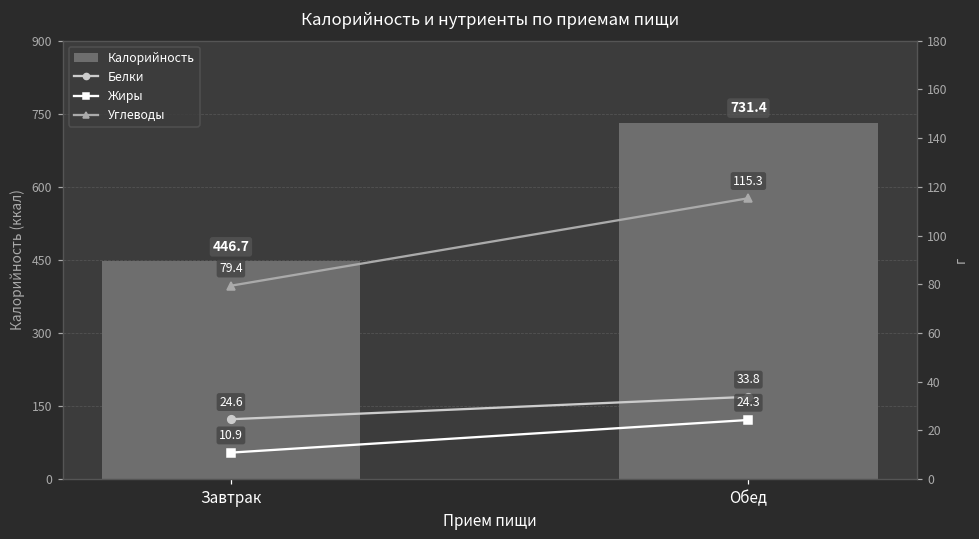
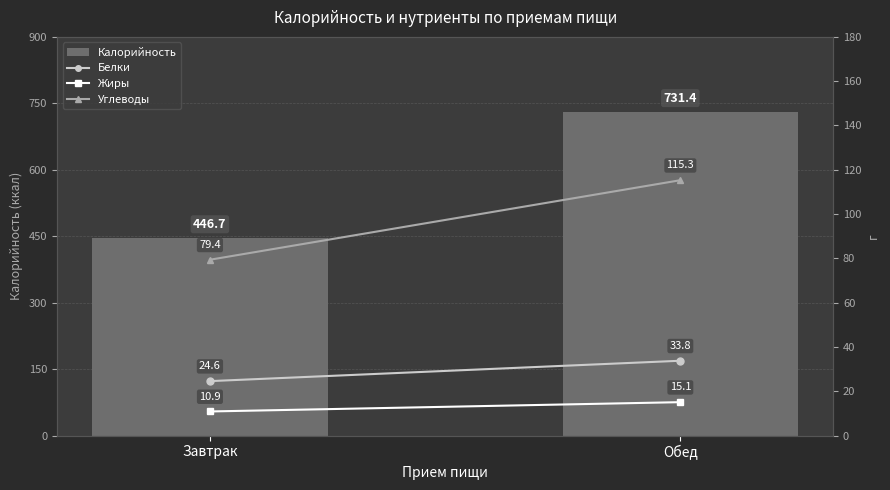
Жиры, Обед: 24.3 -> 15.1
